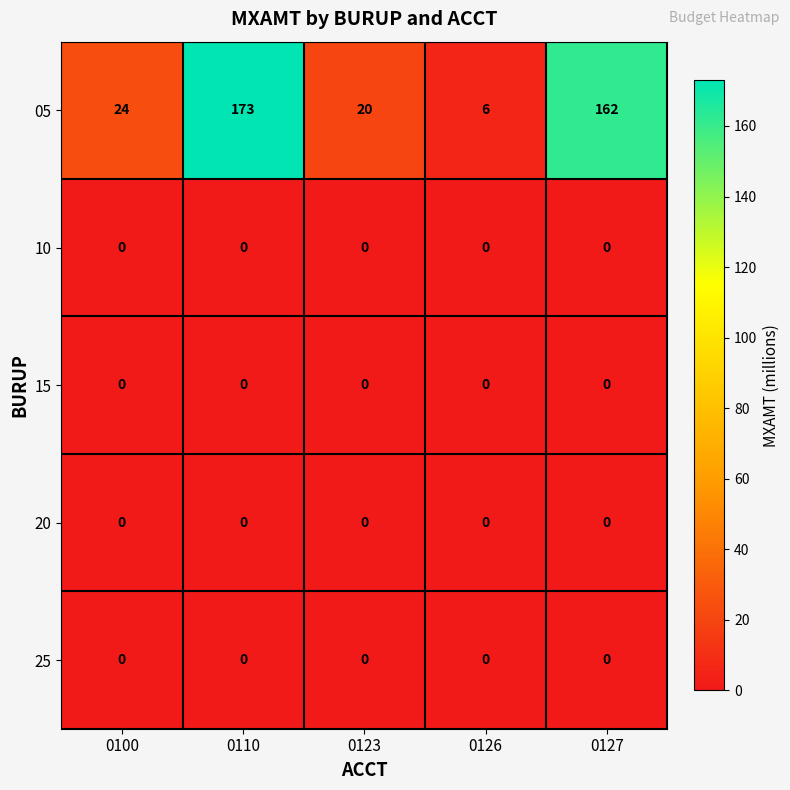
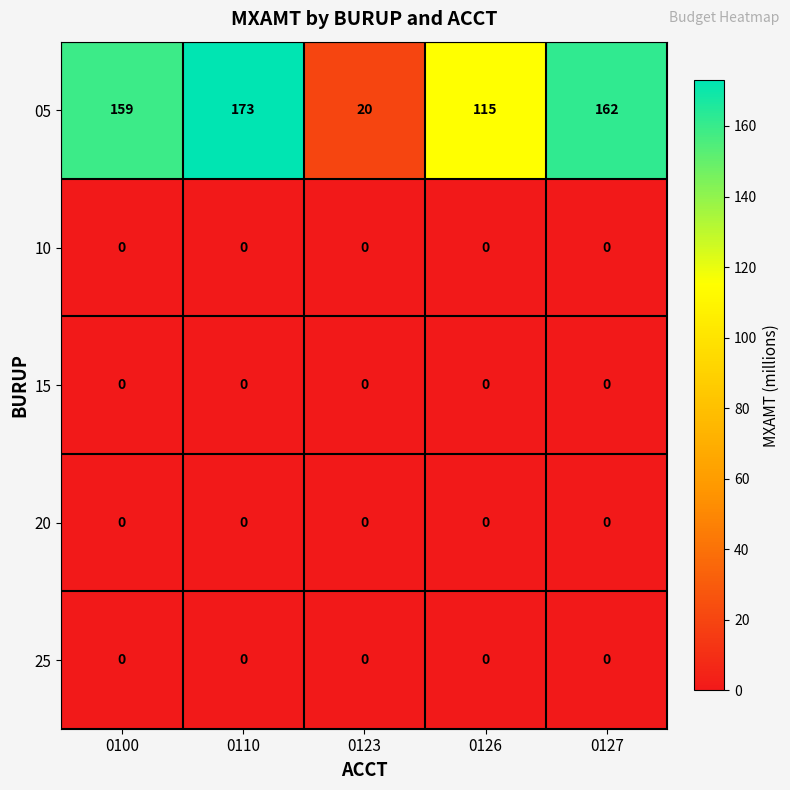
05, 0100: 24 -> 159
05, 0126: 6 -> 115
